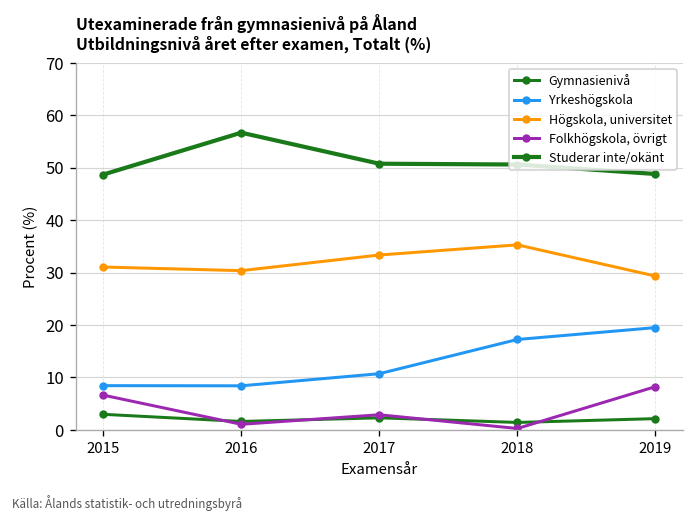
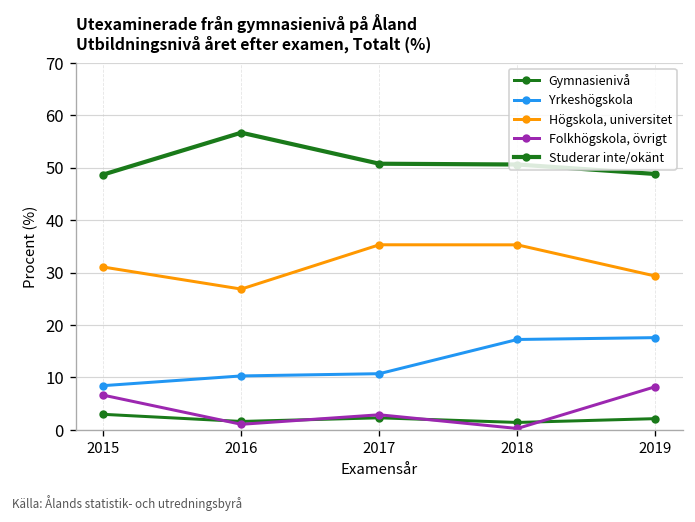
Yrkeshögskola, 2016: 8 -> 10
Högskola, universitet, 2016: 30 -> 27
Högskola, universitet, 2017: 33 -> 35
Yrkeshögskola, 2019: 20 -> 18
